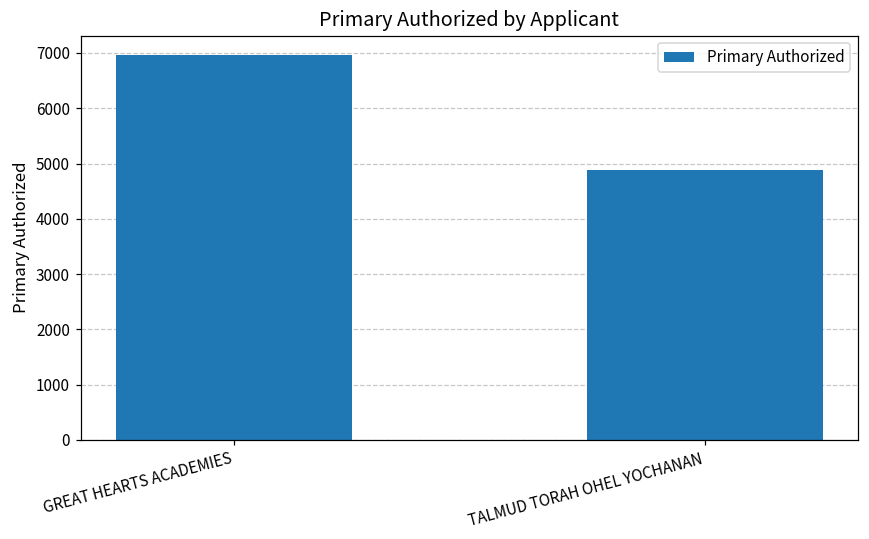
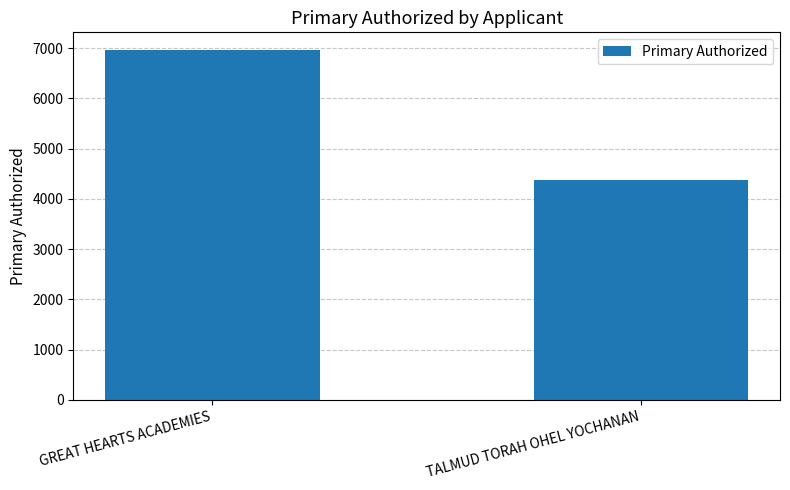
TALMUD TORAH OHEL YOCHANAN: 4900 -> 4400
